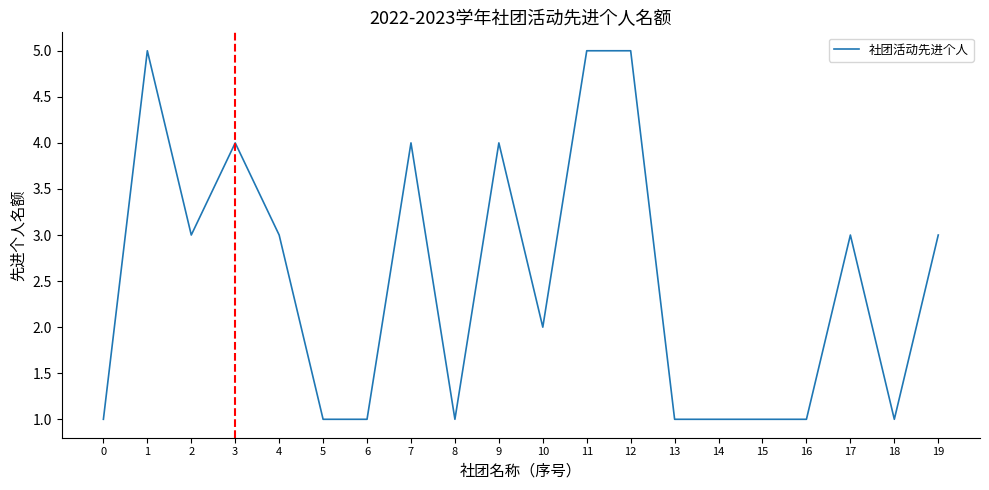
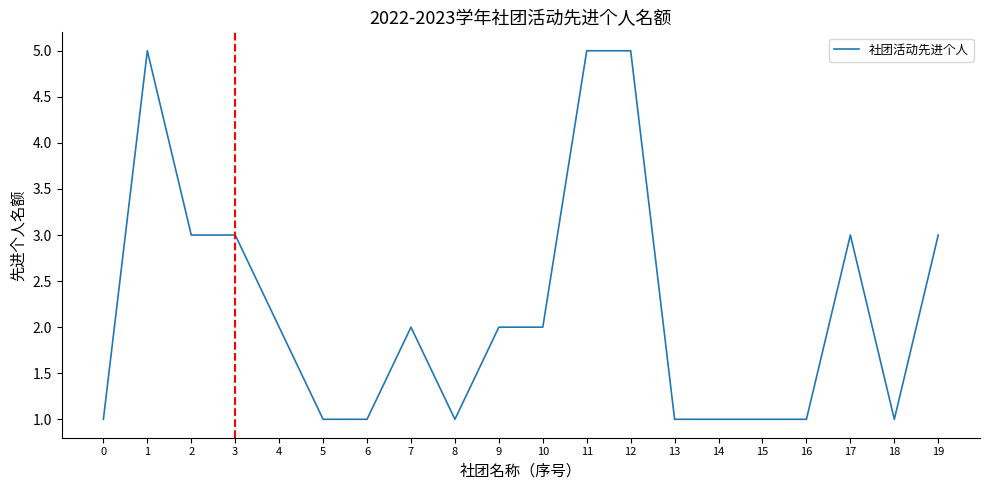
3: 4 -> 3
4: 3 -> 2
7: 4 -> 2
9: 4 -> 2
